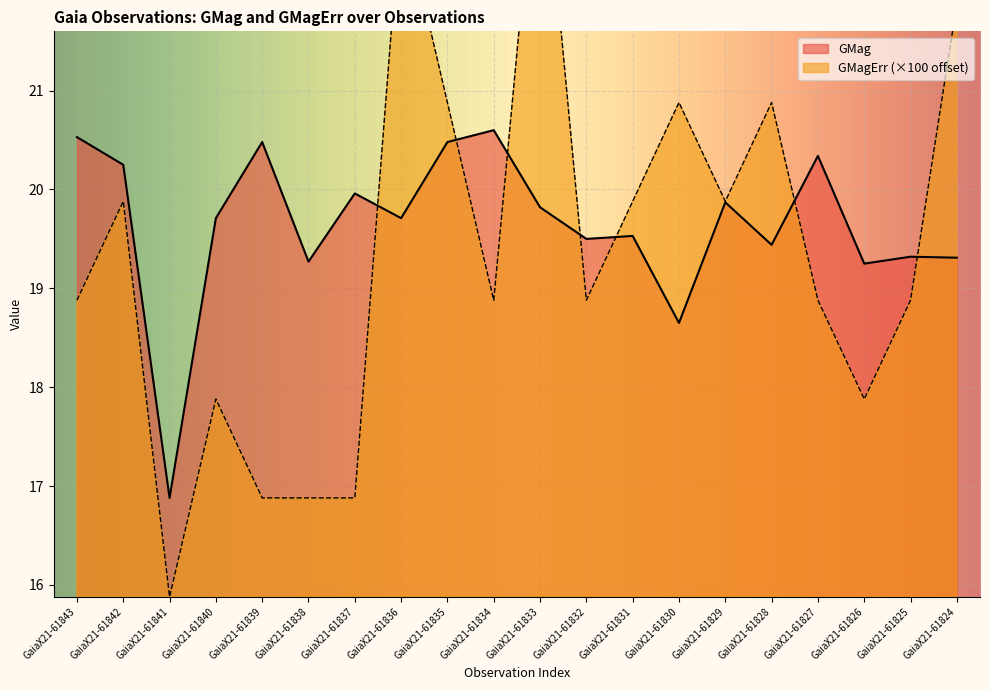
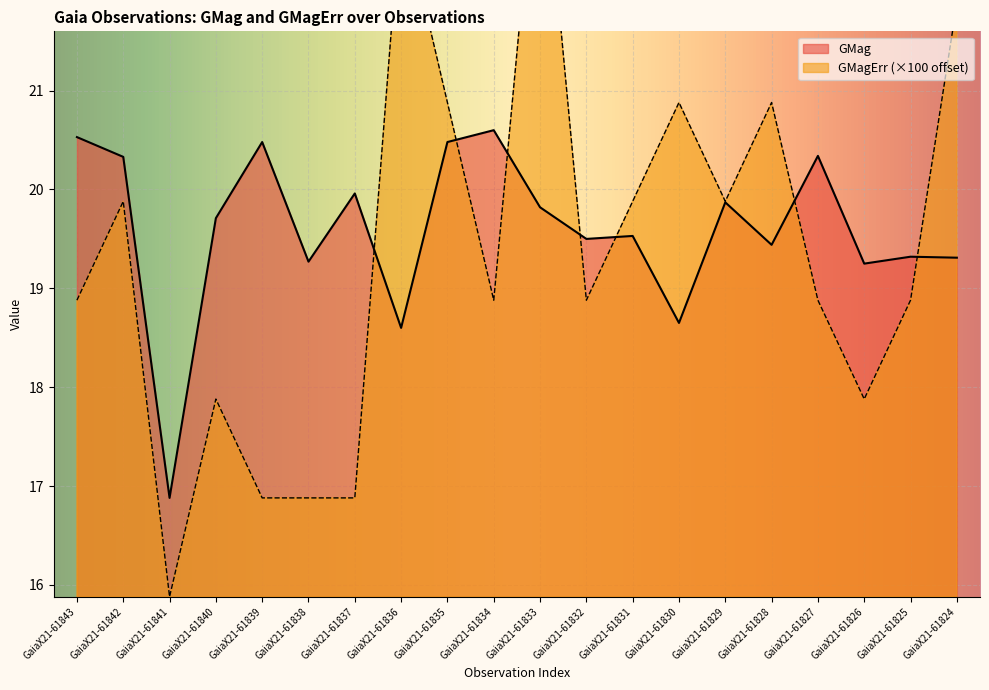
GMag, GaiaX21-61842: 20.25 -> 20.33
GMag, GaiaX21-61836: 19.7 -> 18.6
